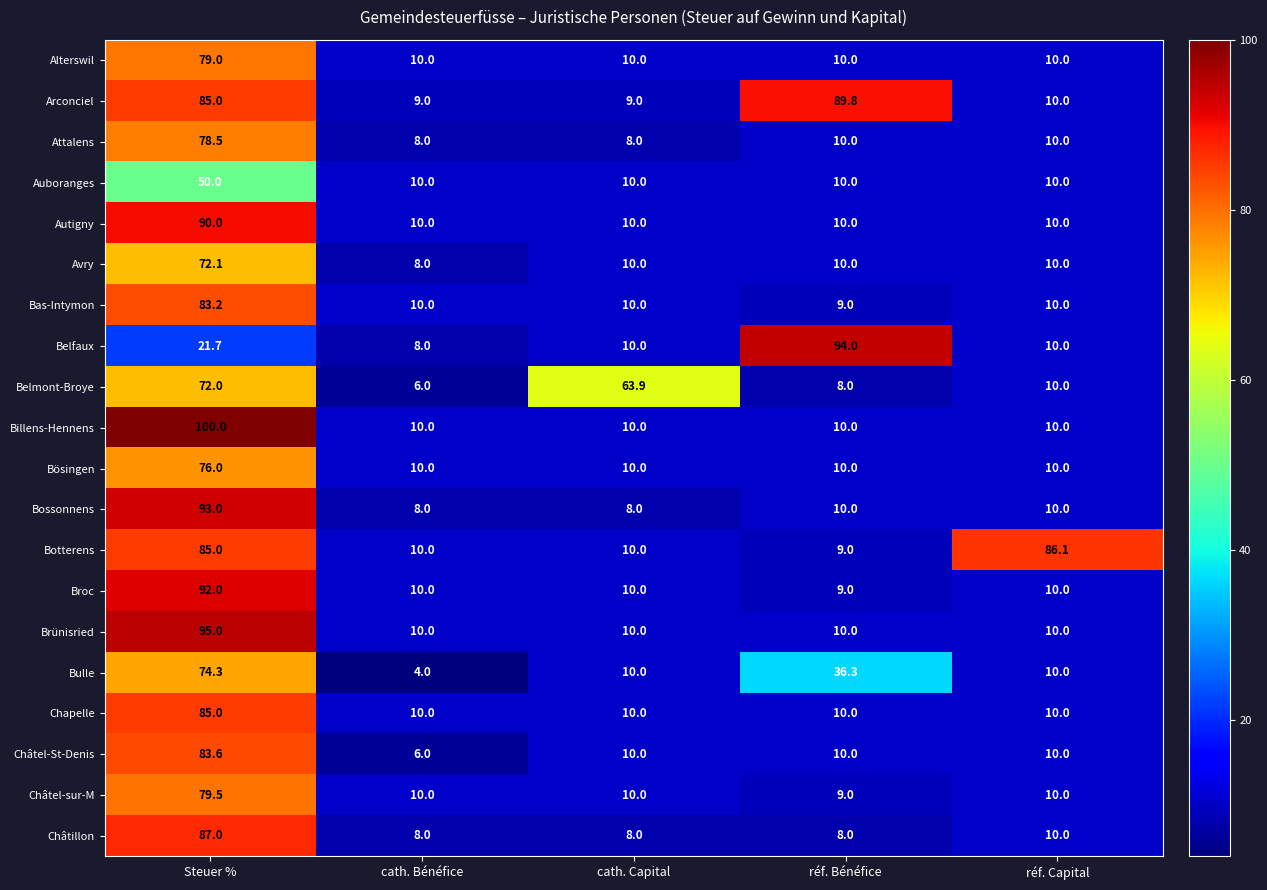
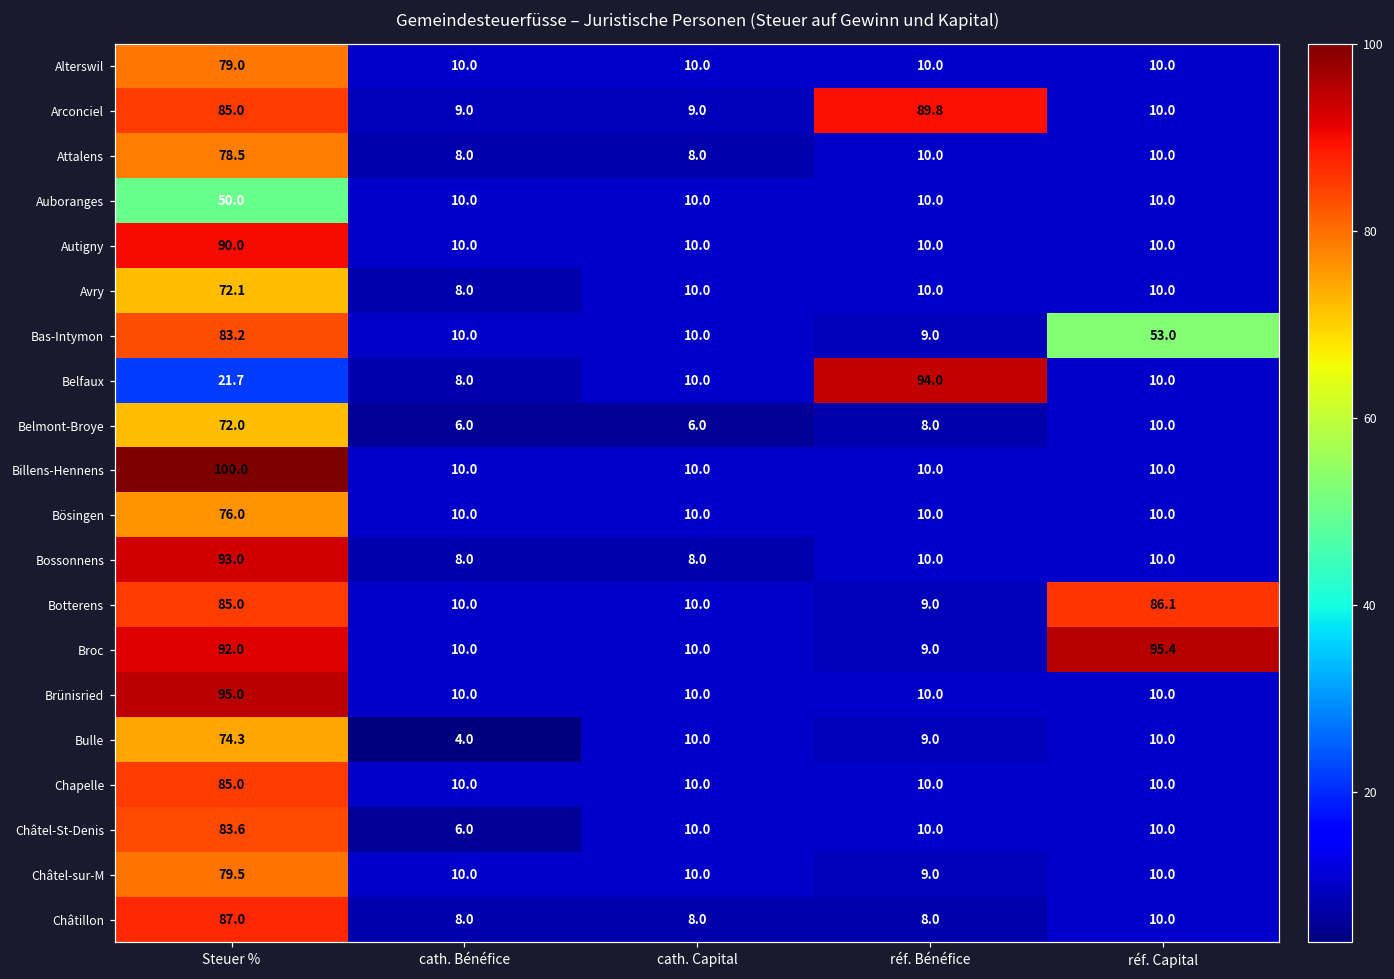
Bas-Intymon, réf. Capital: 10.0 -> 53.0
Belmont-Broye, cath. Capital: 63.9 -> 6.0
Broc, réf. Capital: 10.0 -> 95.4
Bulle, réf. Bénéfice: 36.3 -> 9.0
